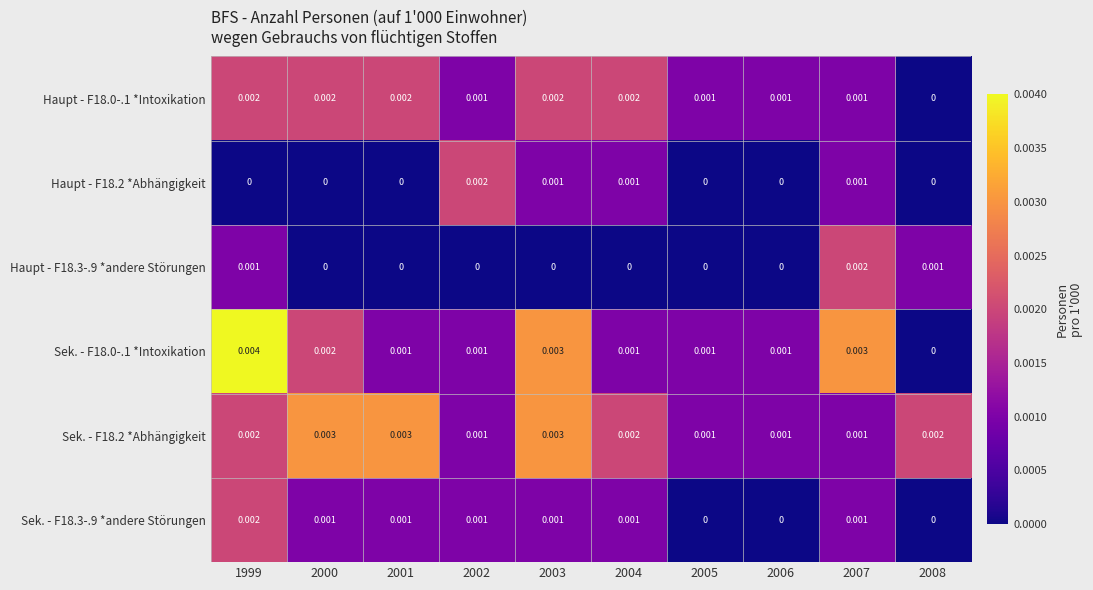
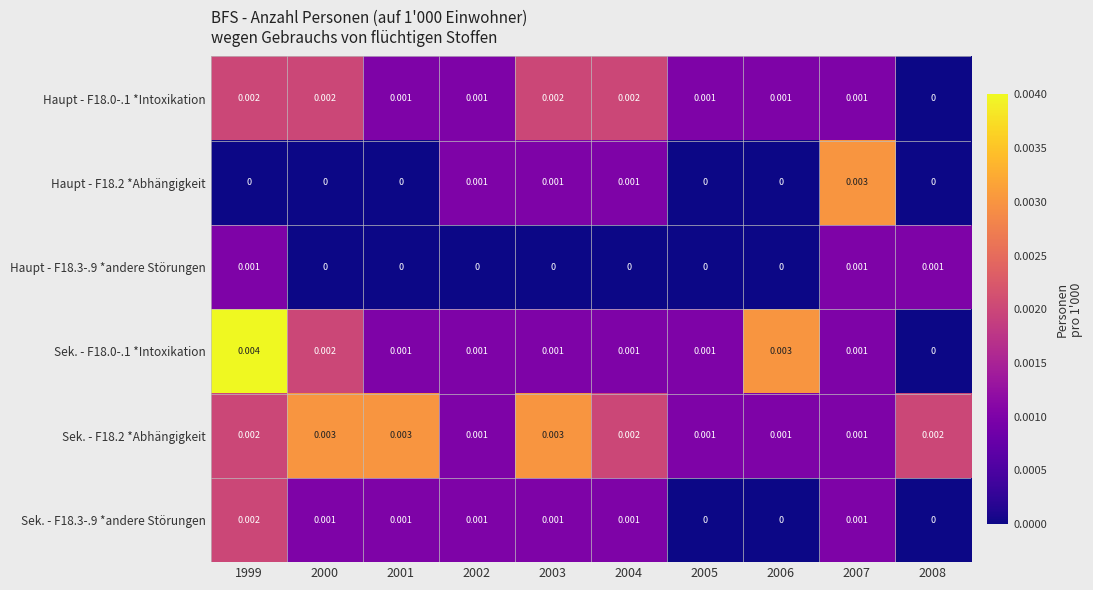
Haupt - F18.0-.1 *Intoxikation, 2001: 0.002 -> 0.001
Haupt - F18.2 *Abhängigkeit, 2002: 0.002 -> 0.001
Haupt - F18.2 *Abhängigkeit, 2007: 0.001 -> 0.003
Haupt - F18.3-.9 *andere Störungen, 2007: 0.002 -> 0.001
Sek. - F18.0-.1 *Intoxikation, 2003: 0.003 -> 0.001
Sek. - F18.0-.1 *Intoxikation, 2006: 0.001 -> 0.003
Sek. - F18.0-.1 *Intoxikation, 2007: 0.003 -> 0.001
